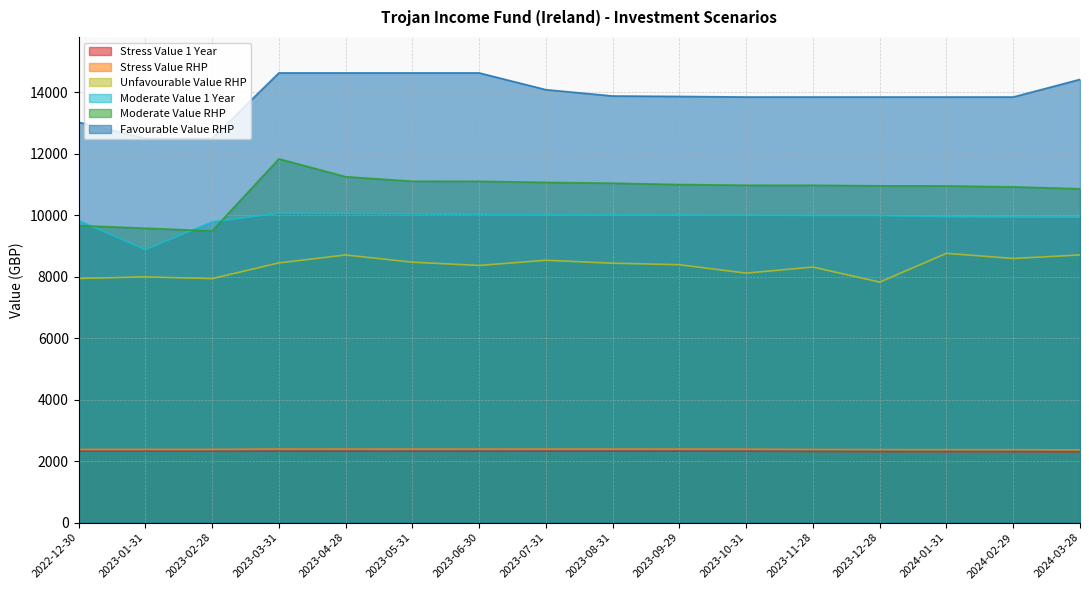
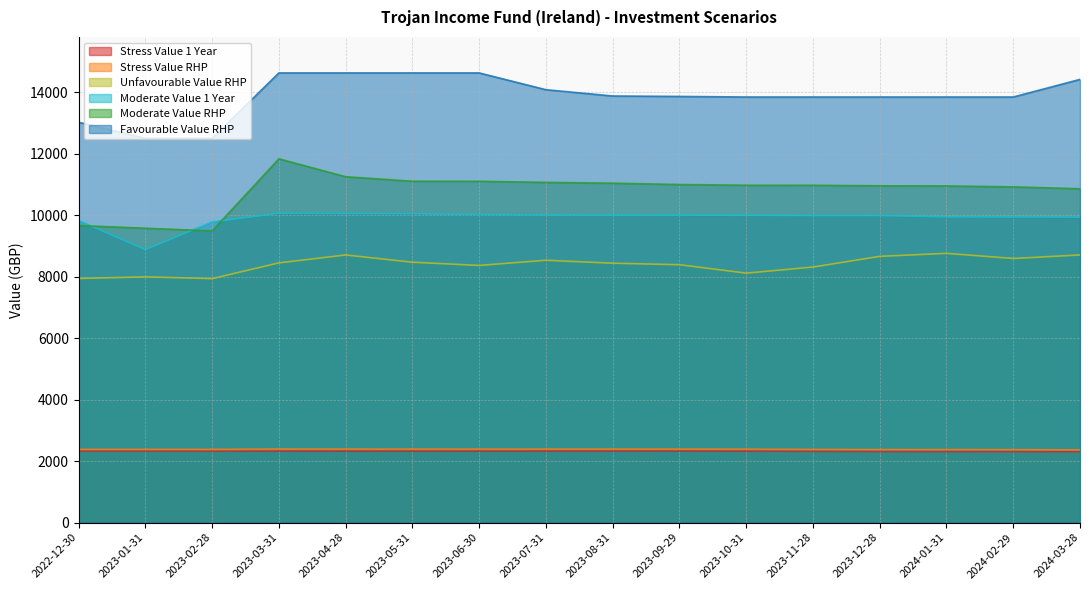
Unfavourable Value RHP, 2023-12-28: 7800 -> 8700
